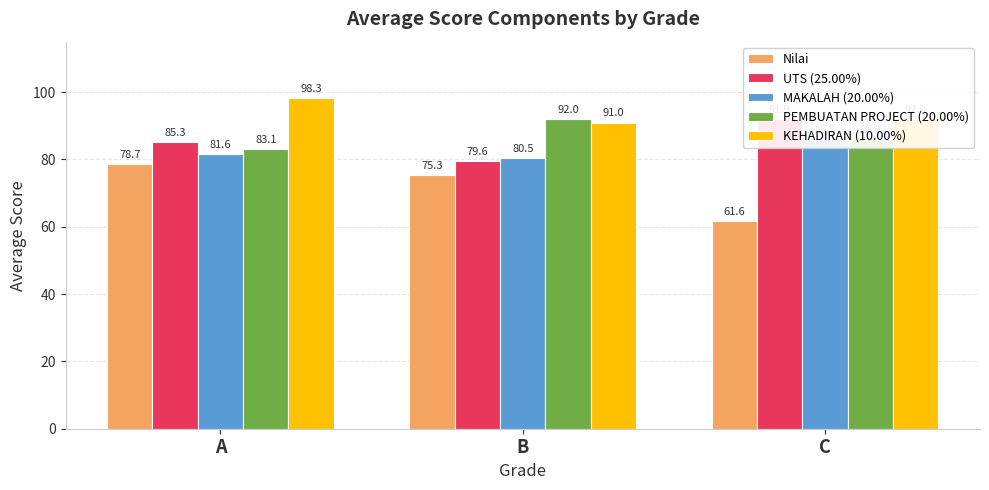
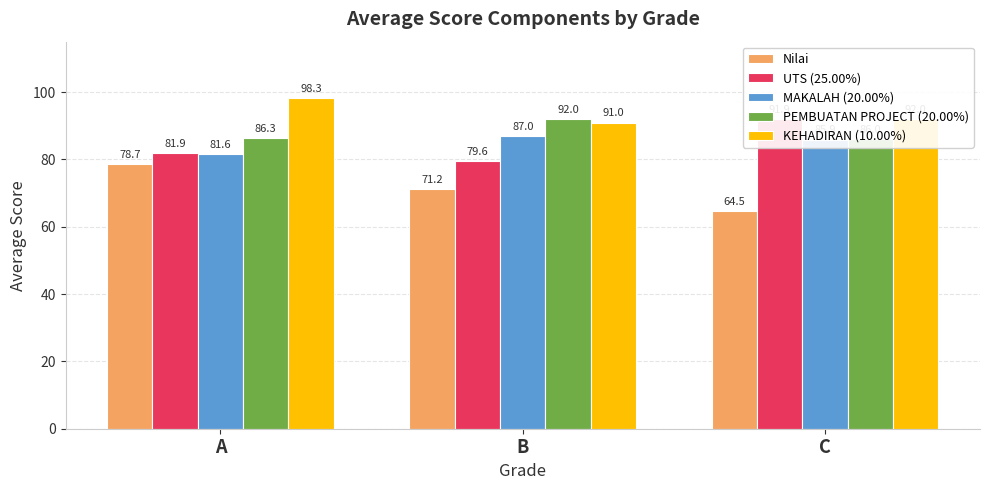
UTS (25.00%), A: 85.3 -> 81.9
PEMBUATAN PROJECT (20.00%), A: 83.1 -> 86.3
Nilai, B: 75.3 -> 71.2
MAKALAH (20.00%), B: 80.5 -> 87.0
Nilai, C: 61.6 -> 64.5
